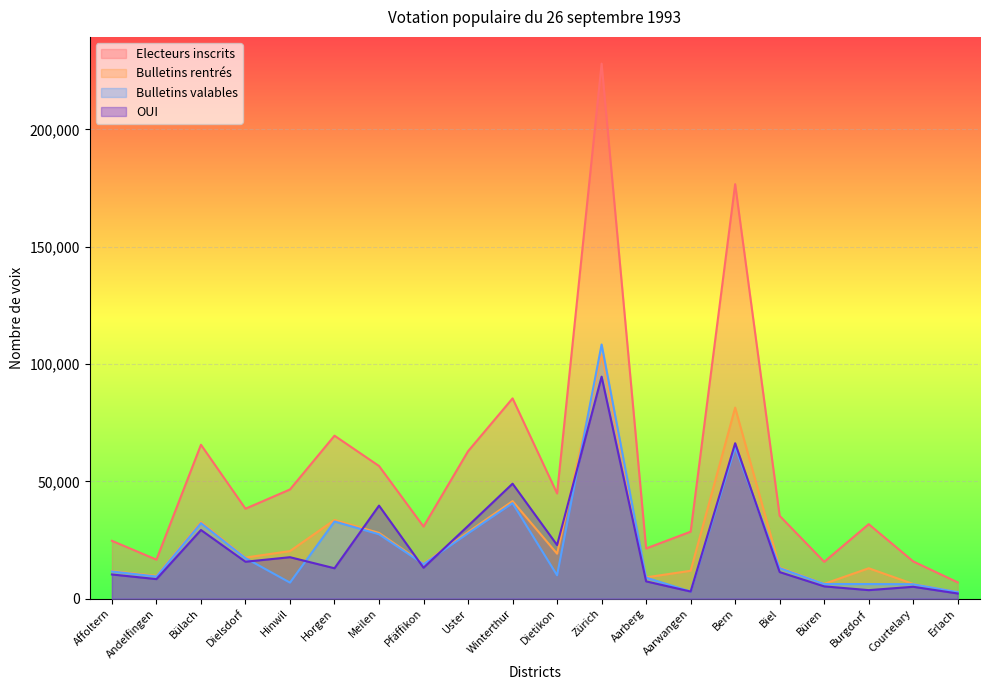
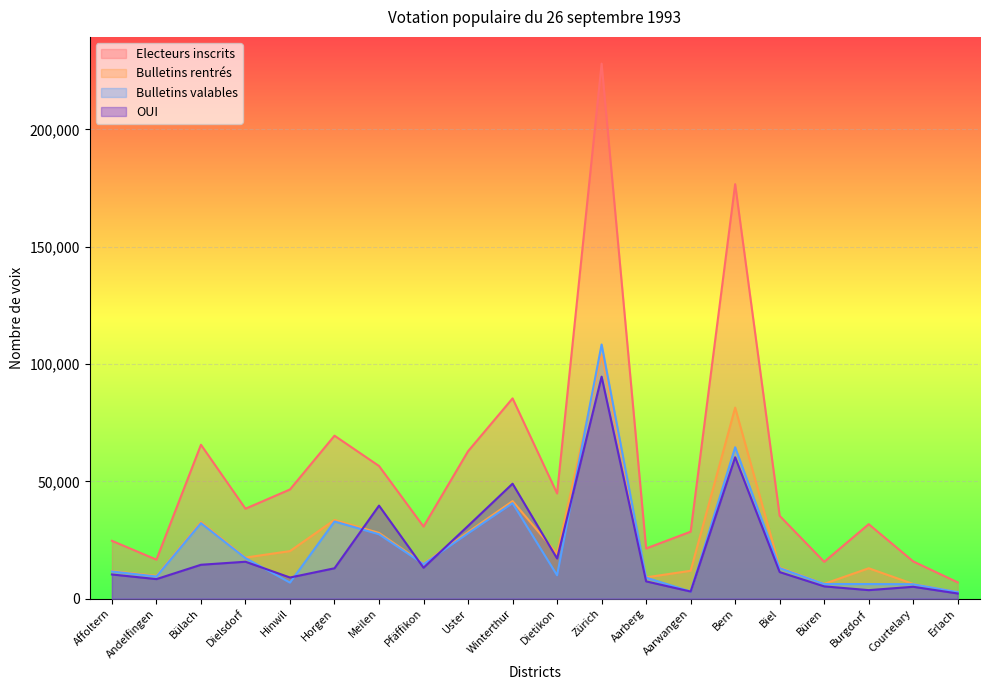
OUI, Bülach: 29,000 -> 14,000
OUI, Hinwil: 18,000 -> 9,000
OUI, Dietikon: 23,000 -> 17,000
OUI, Bern: 66,000 -> 60,000
